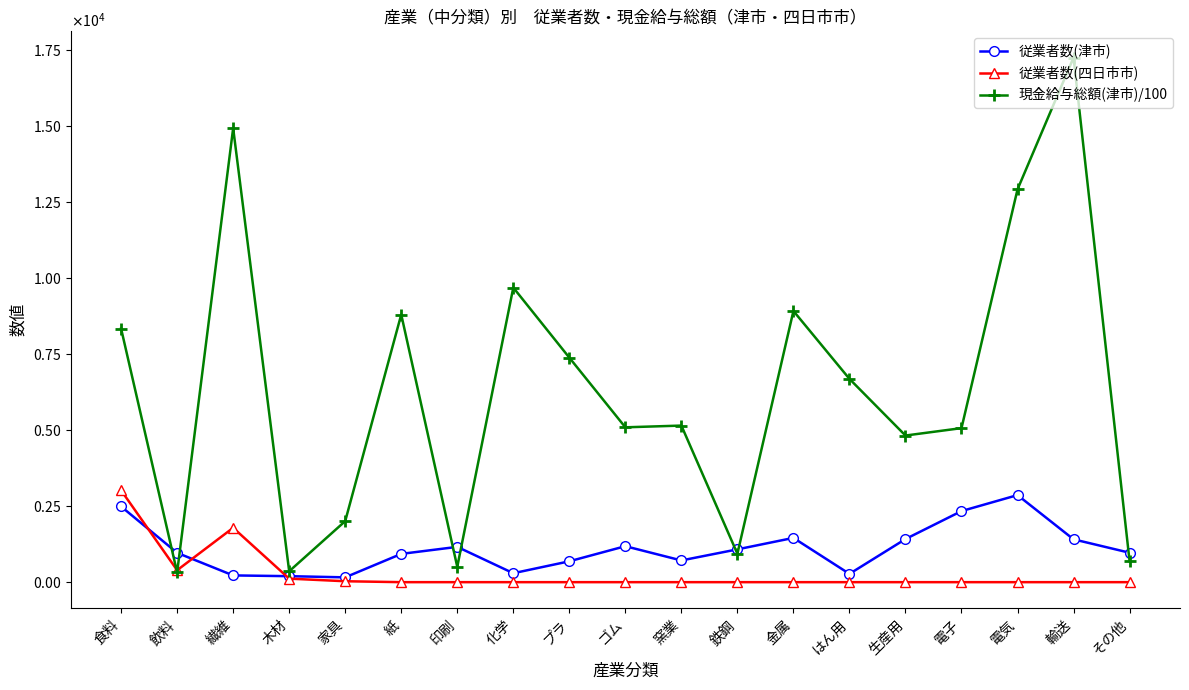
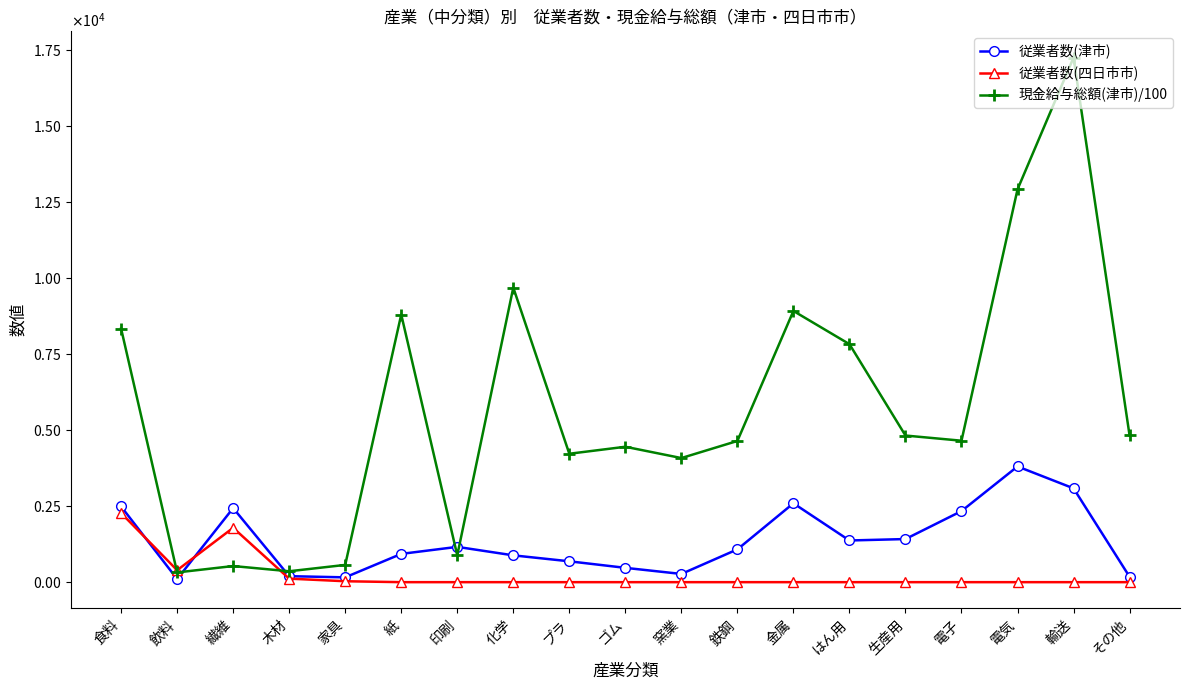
従業者数(四日市市), 食料: 3000 -> 2300
従業者数(津市), 飲料: 1000 -> 100
従業者数(津市), 繊維: 200 -> 2400
現金給与総額(津市)/100, 繊維: 14900 -> 500
現金給与総額(津市)/100, 家具: 2000 -> 600
現金給与総額(津市)/100, 印刷: 500 -> 900
従業者数(津市), 化学: 300 -> 900
現金給与総額(津市)/100, プラ: 7400 -> 4200
従業者数(津市), ゴム: 1200 -> 500
現金給与総額(津市)/100, ゴム: 5100 -> 4500
従業者数(津市), 窯業: 700 -> 300
現金給与総額(津市)/100, 窯業: 5200 -> 4100
現金給与総額(津市)/100, 鉄鋼: 900 -> 4600
従業者数(津市), 金属: 1500 -> 2600
従業者数(津市), はん用: 300 -> 1400
現金給与総額(津市)/100, はん用: 6700 -> 7800
現金給与総額(津市)/100, 電子: 5100 -> 4700
従業者数(津市), 電気: 2900 -> 3800
従業者数(津市), 輸送: 1400 -> 3100
従業者数(津市), その他: 1000 -> 200
現金給与総額(津市)/100, その他: 700 -> 4800
